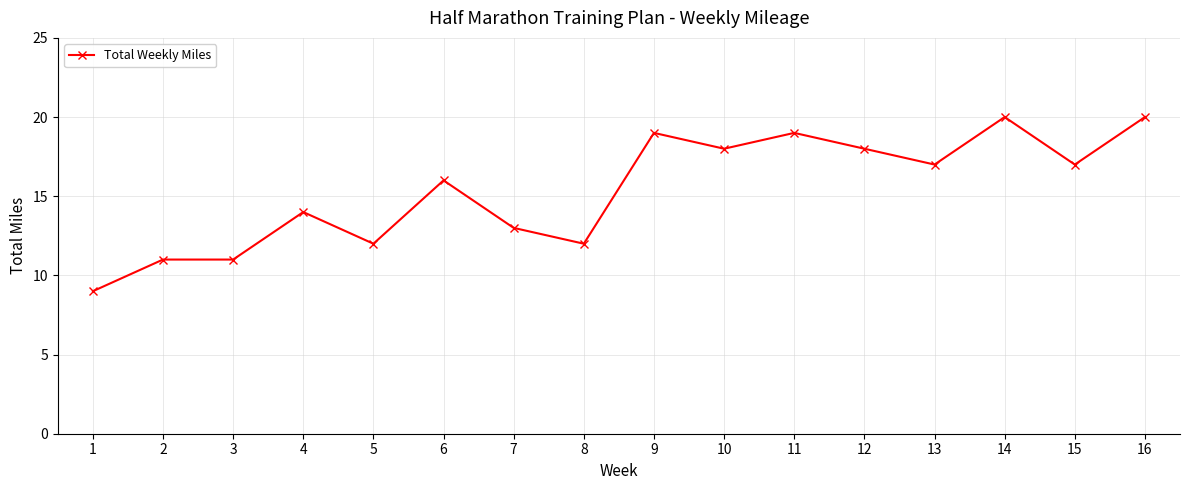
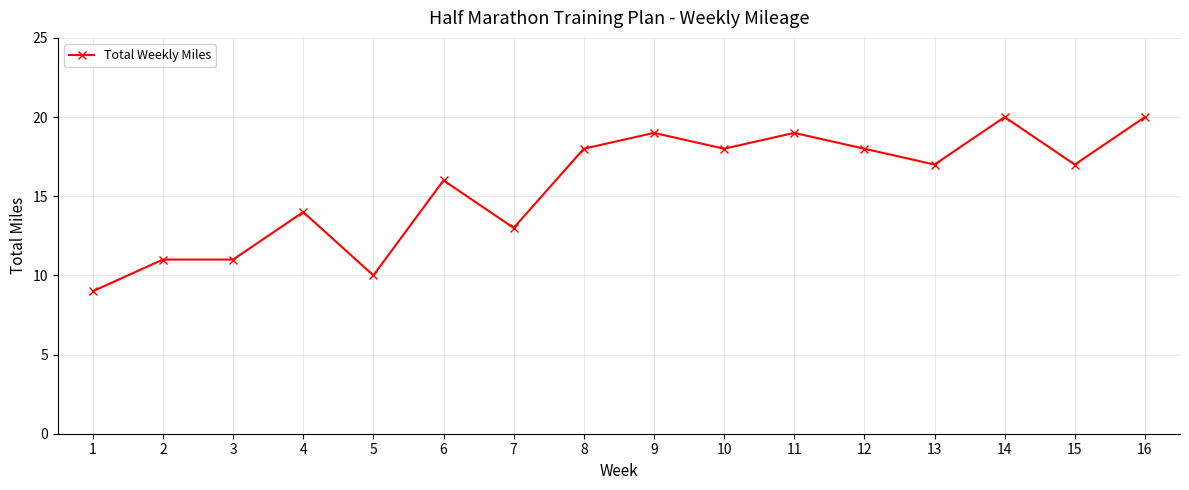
5: 12 -> 10
8: 12 -> 18
